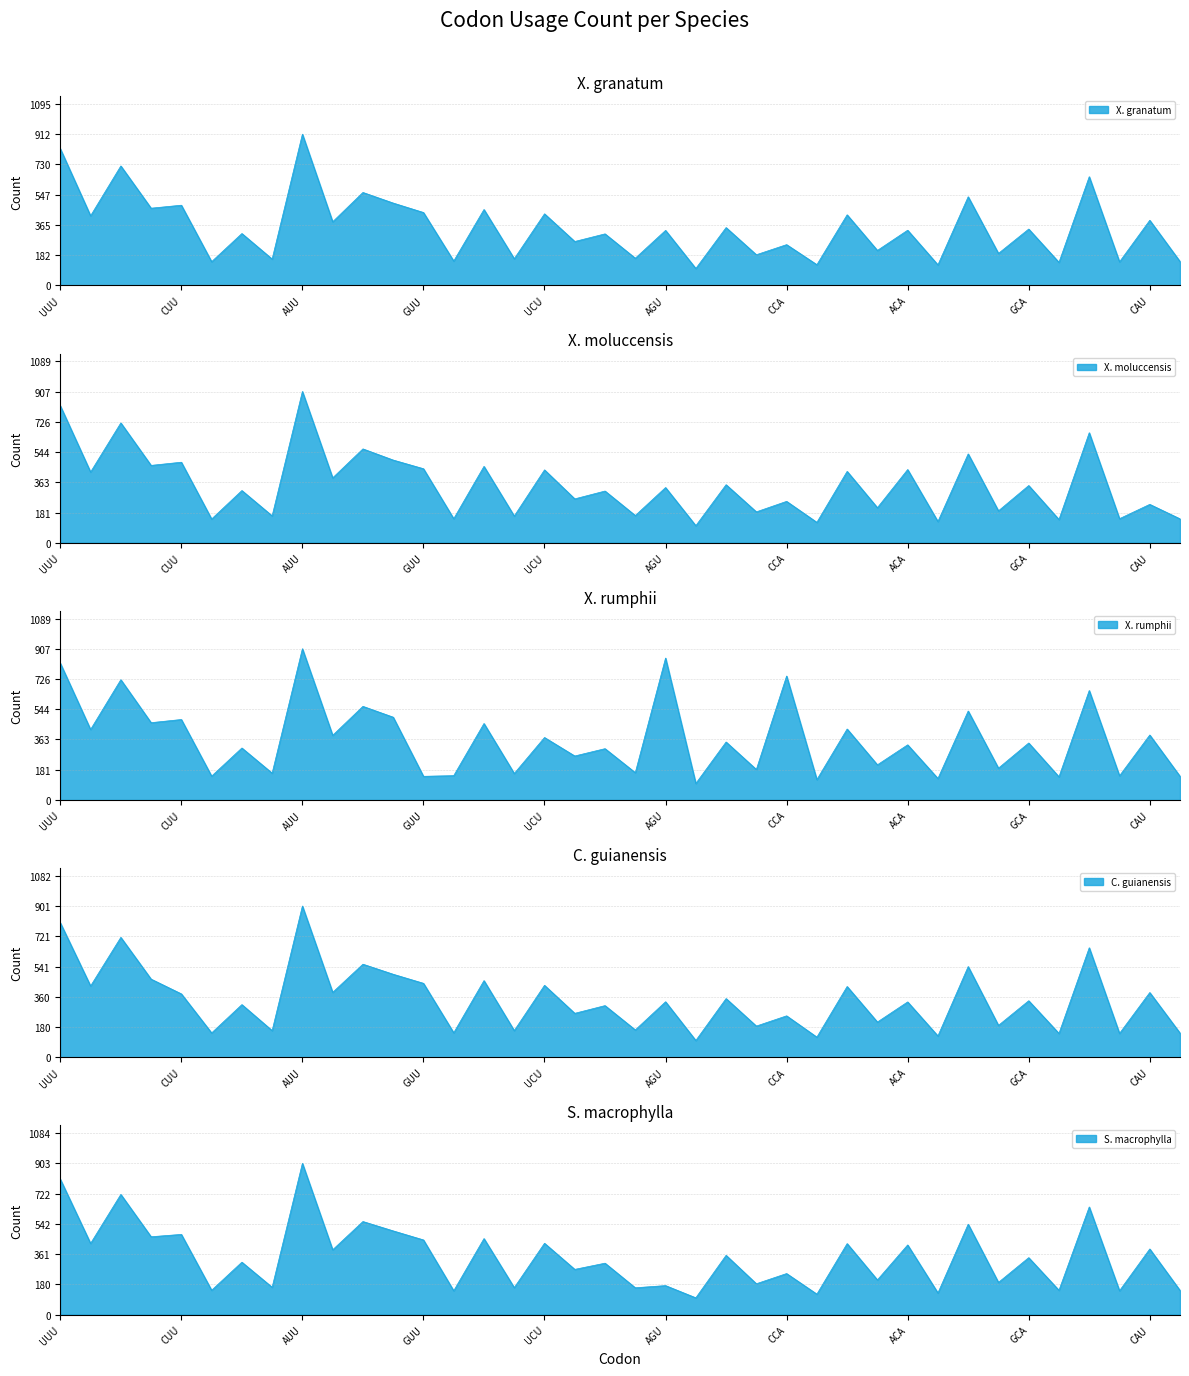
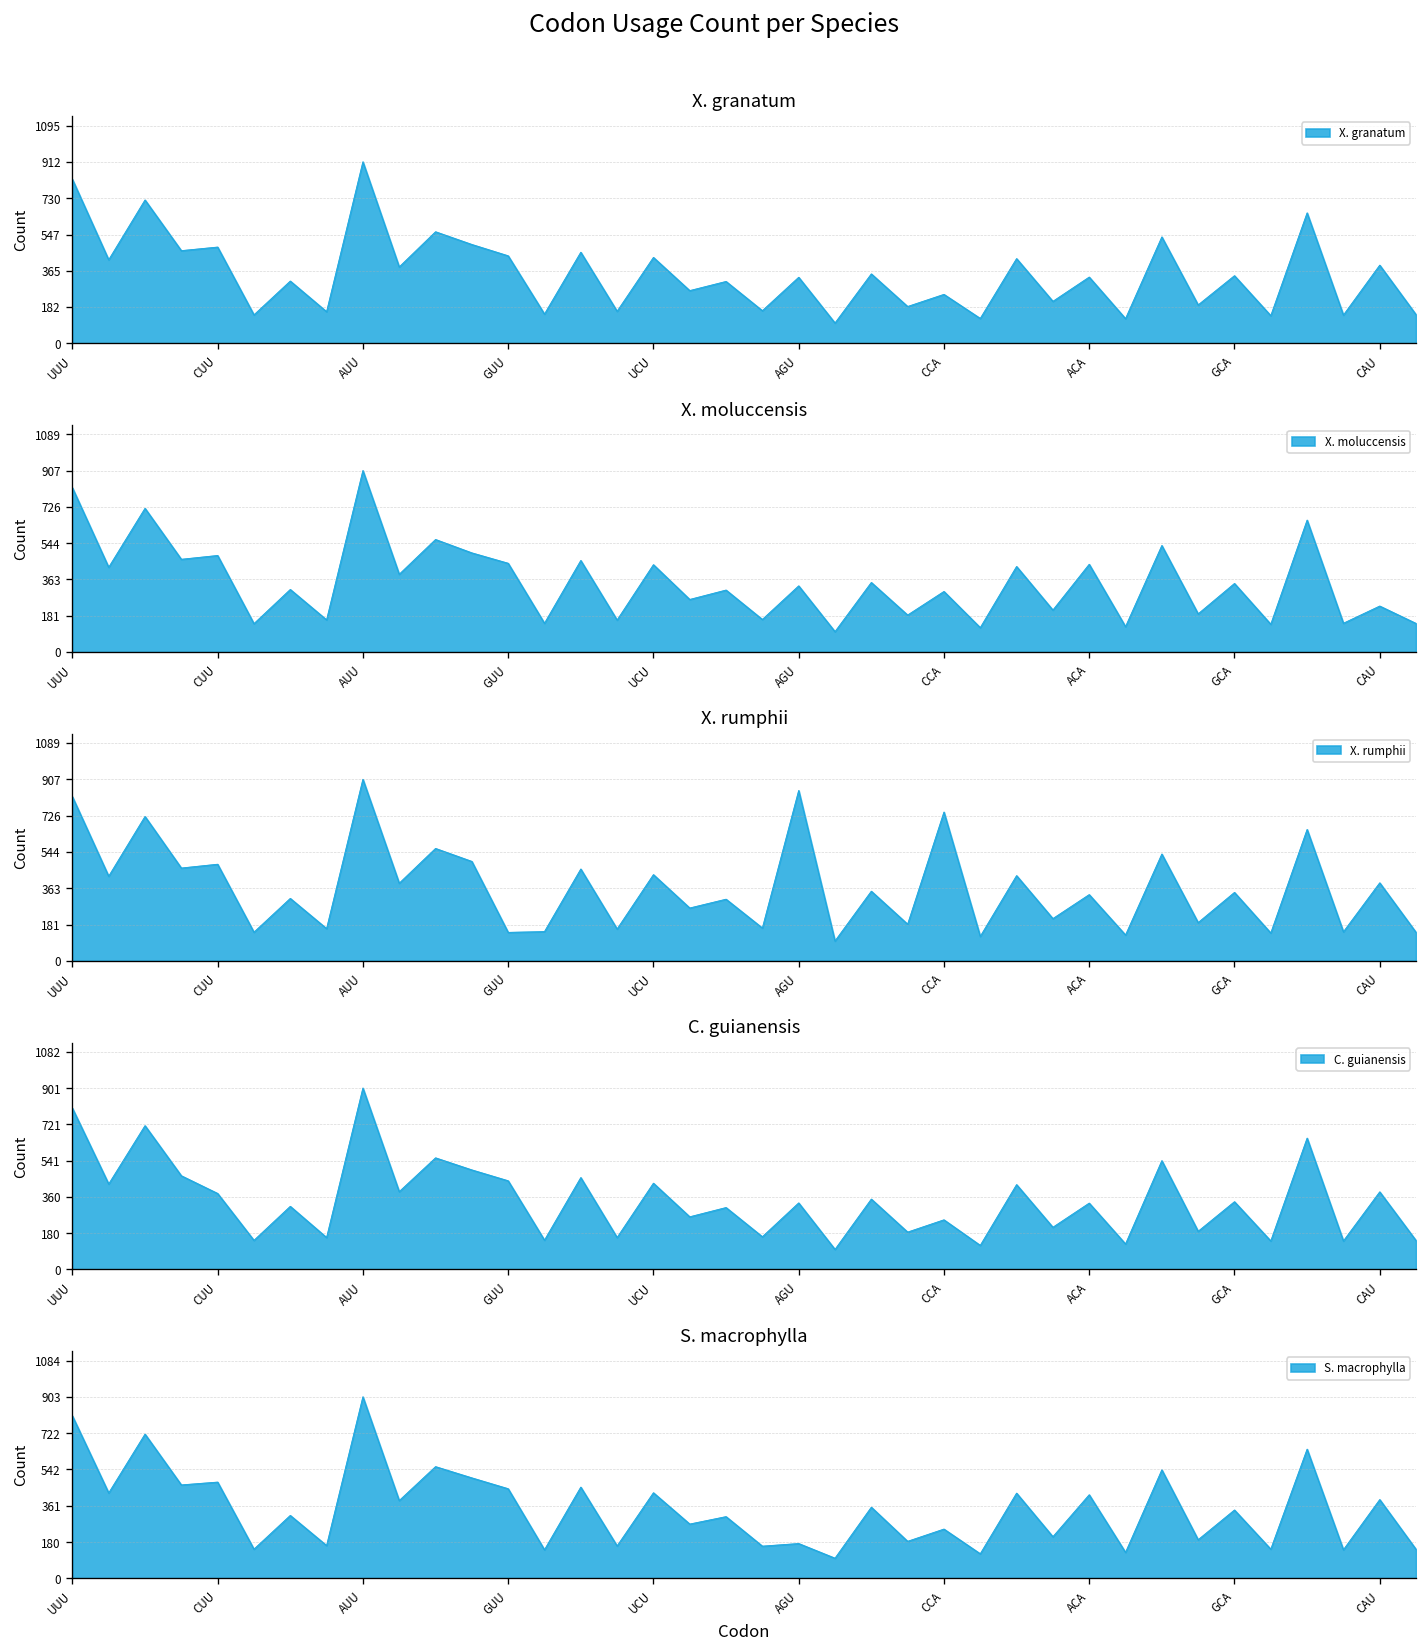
X. moluccensis, CCA: 250 -> 300
X. rumphii, UCU: 380 -> 430
